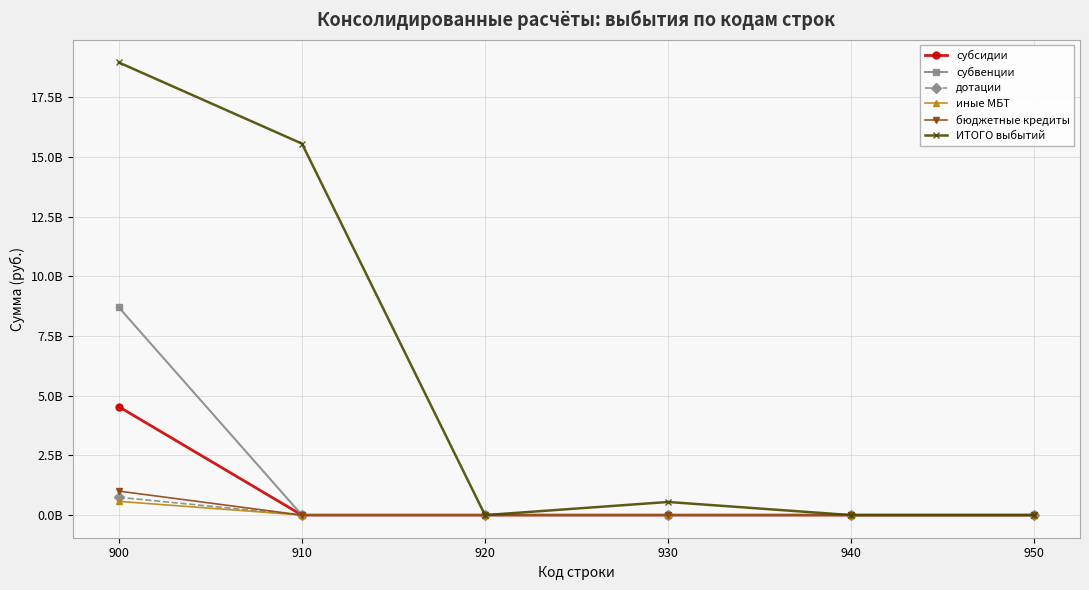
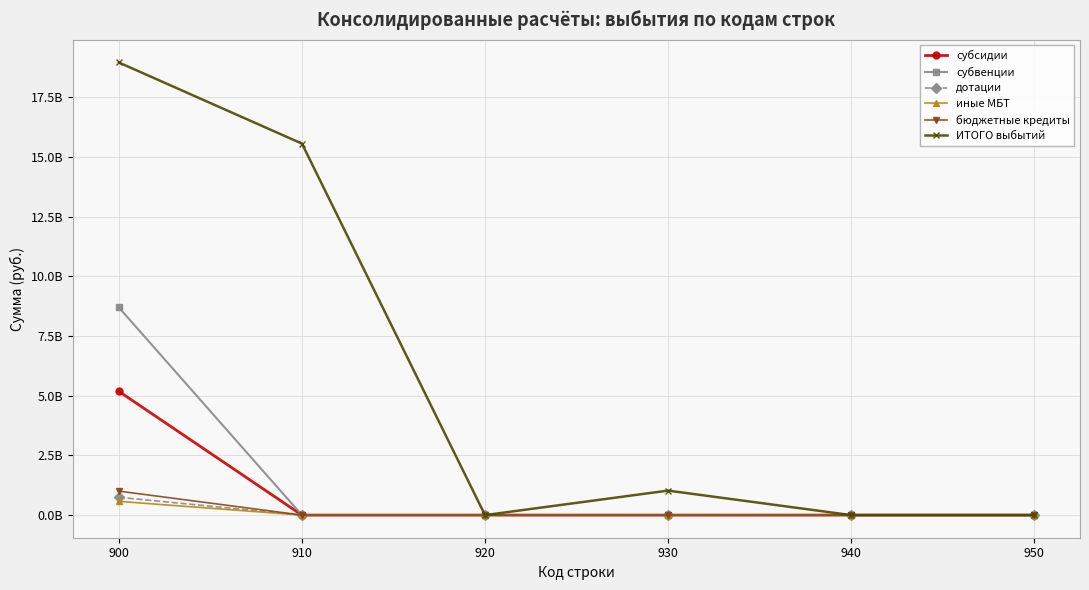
субсидии, 900: 4500000000 -> 5200000000
ИТОГО выбытий, 930: 500000000 -> 1000000000
